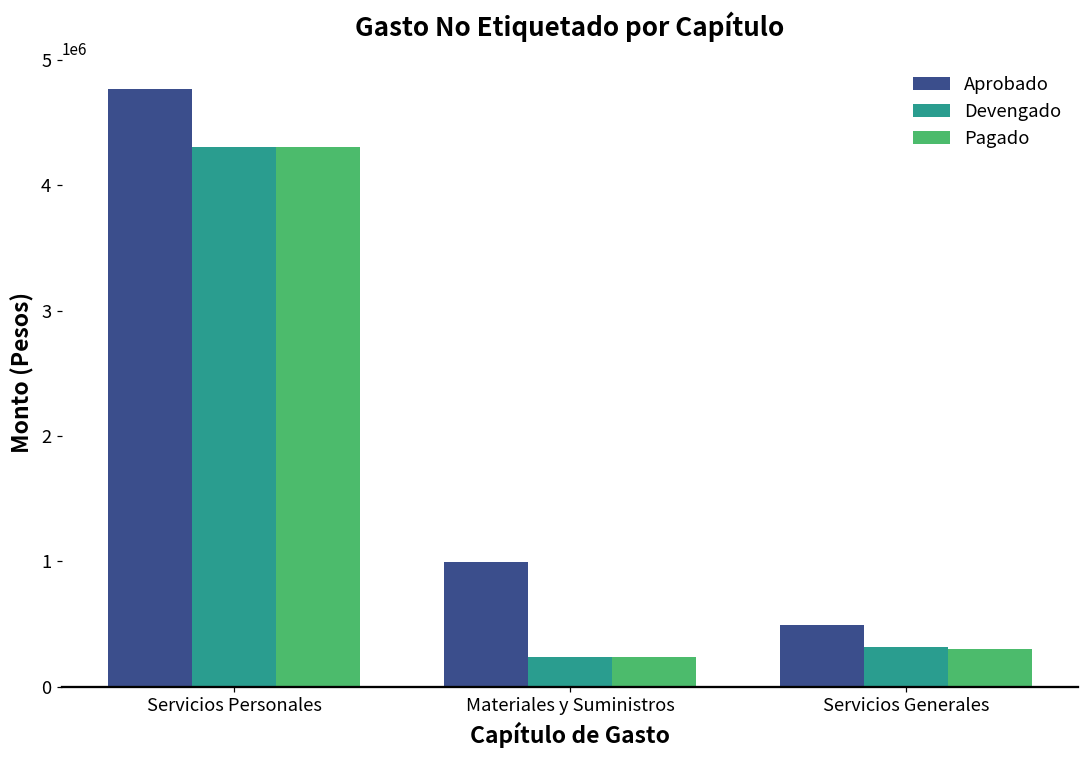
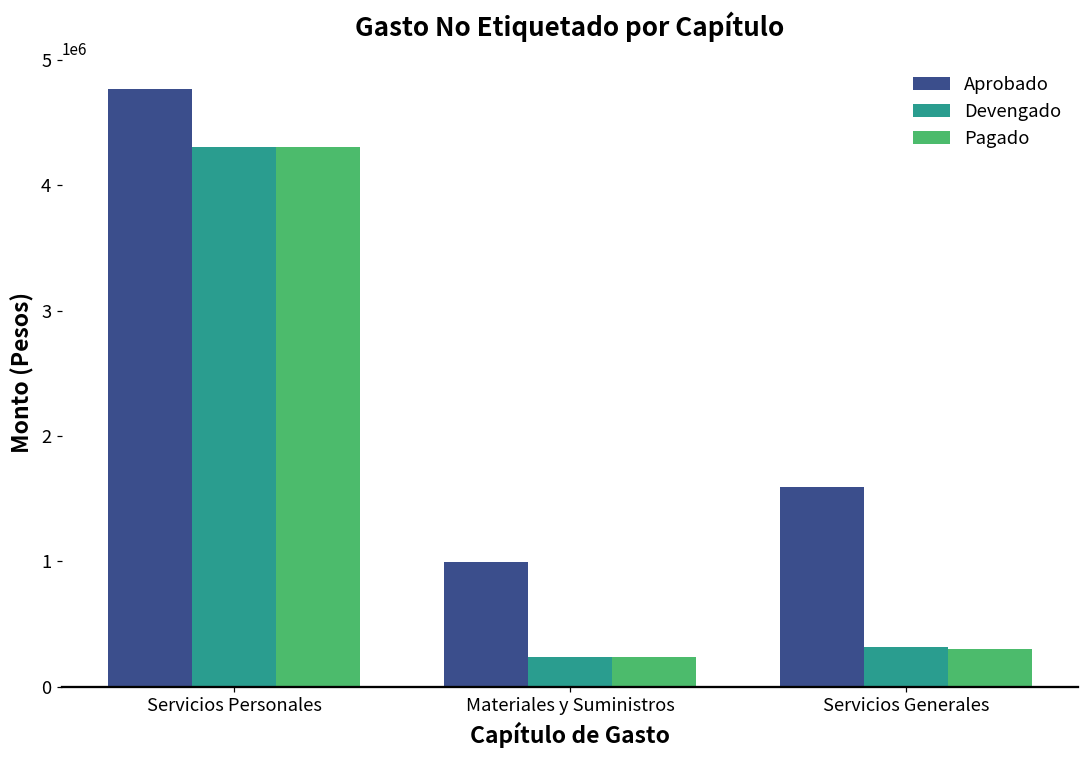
Aprobado, Servicios Generales: 490000 -> 1590000
